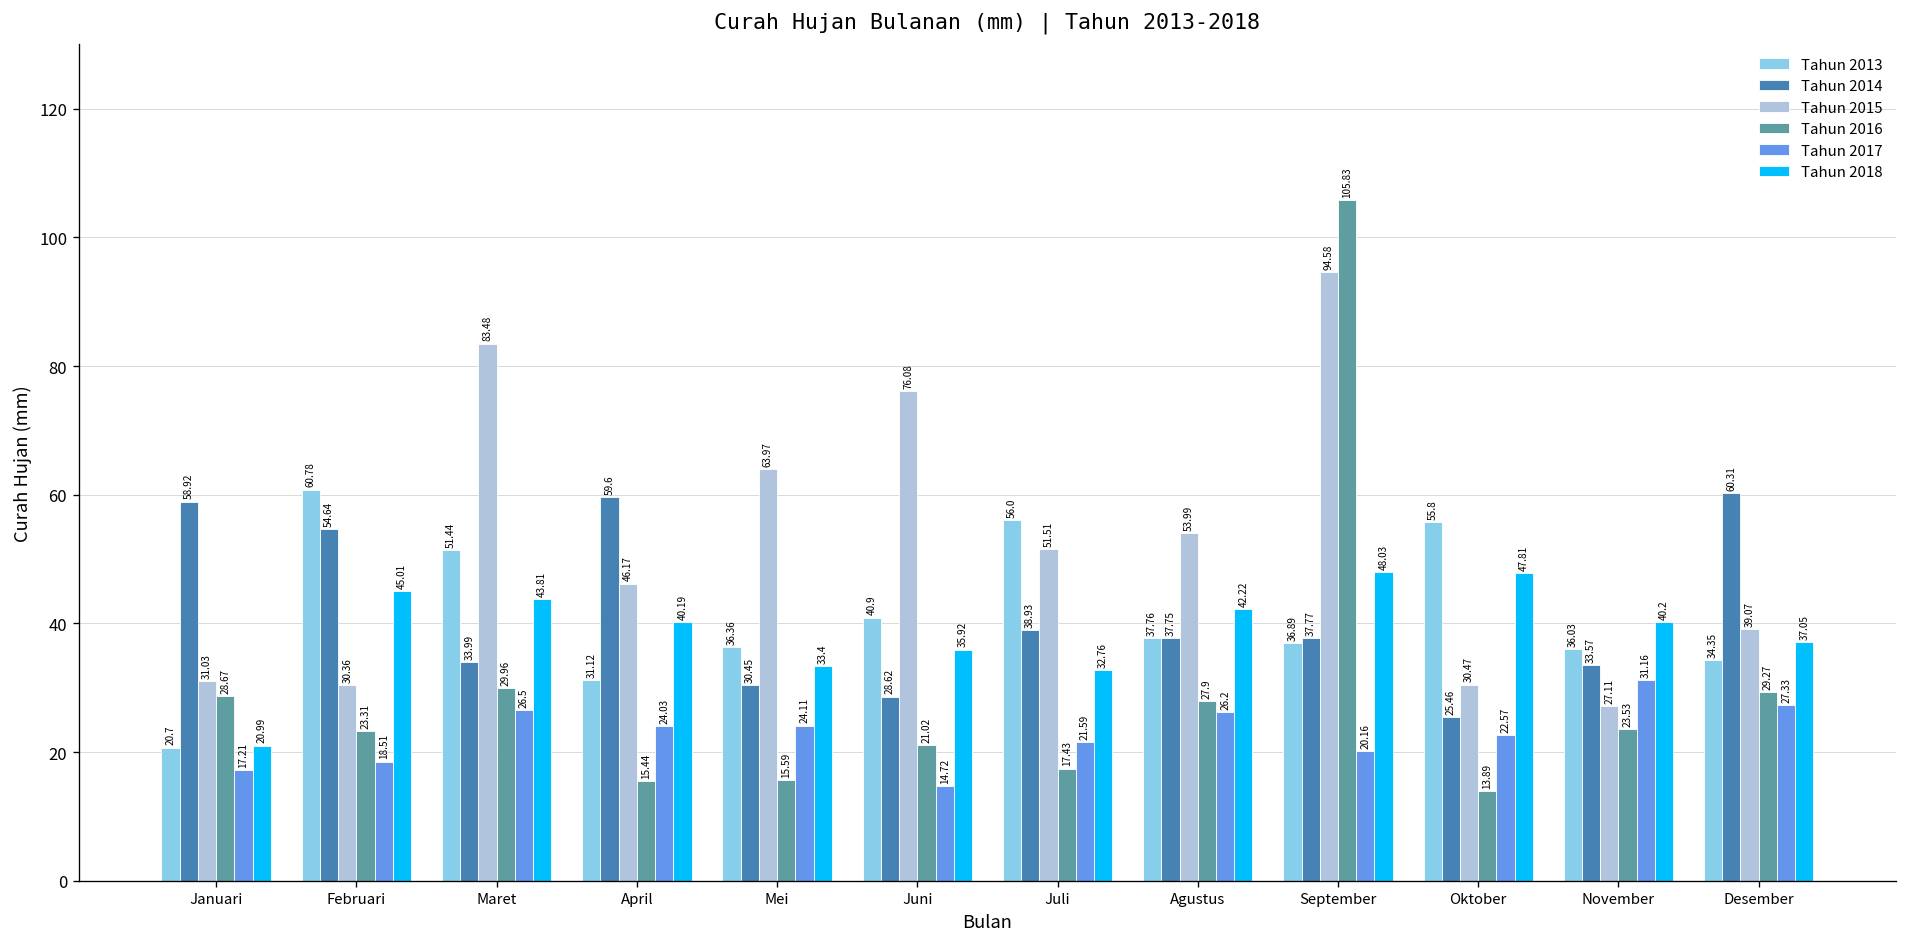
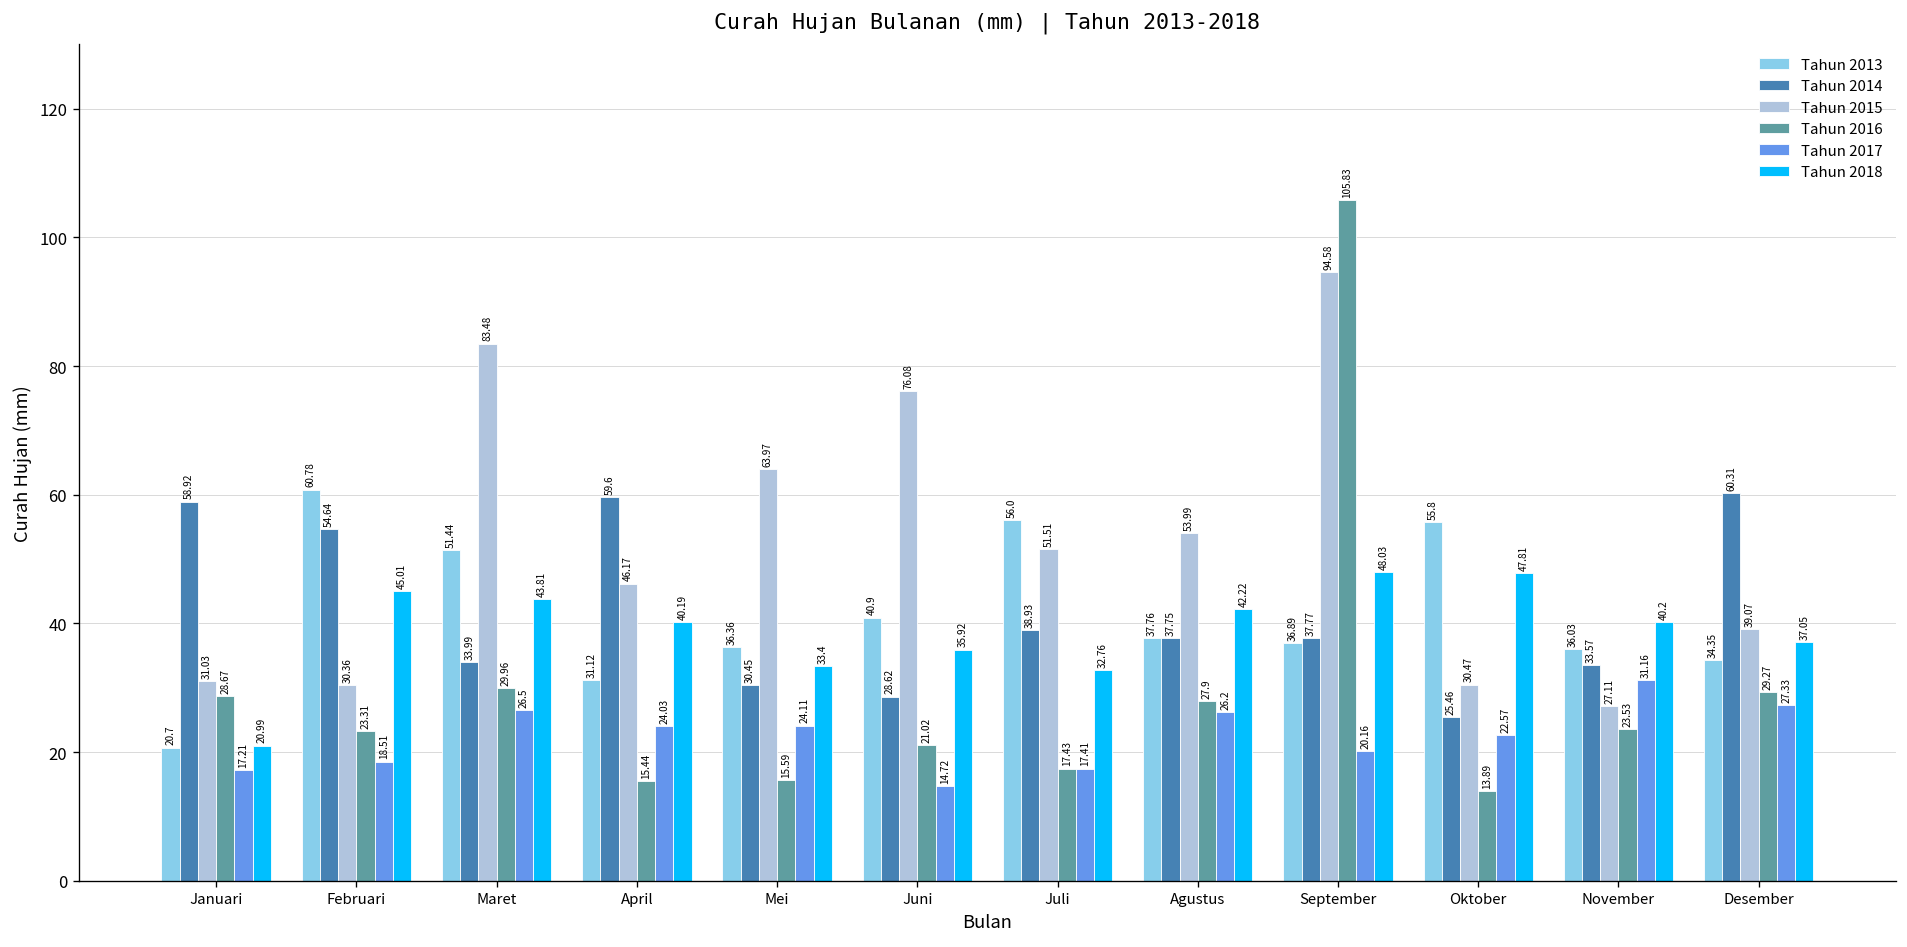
Tahun 2017, Juli: 21.59 -> 17.41
